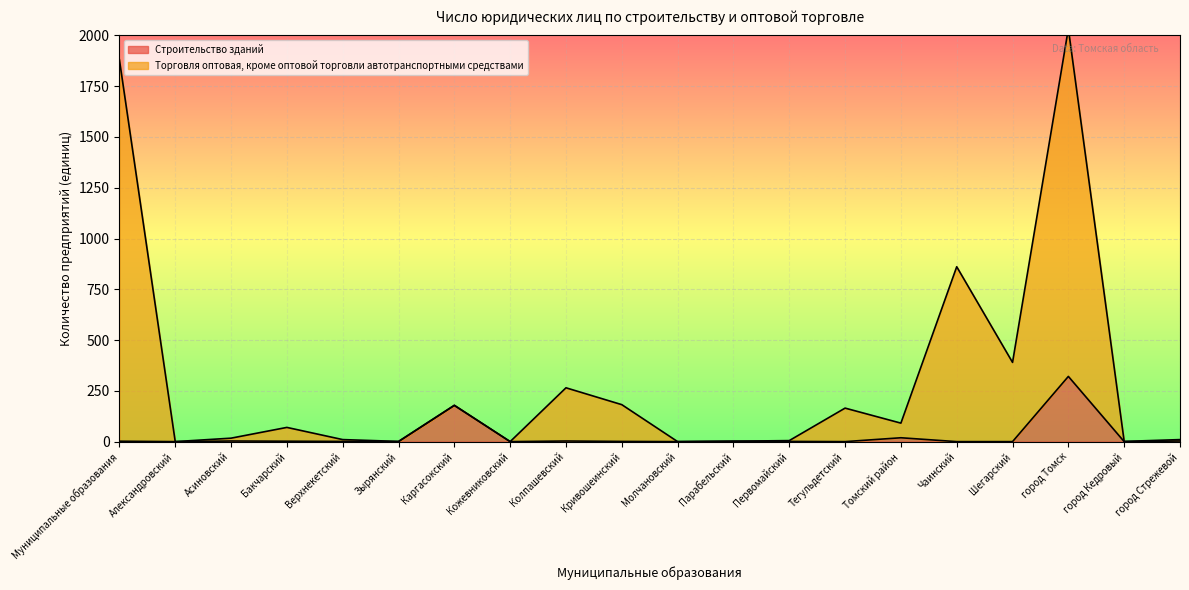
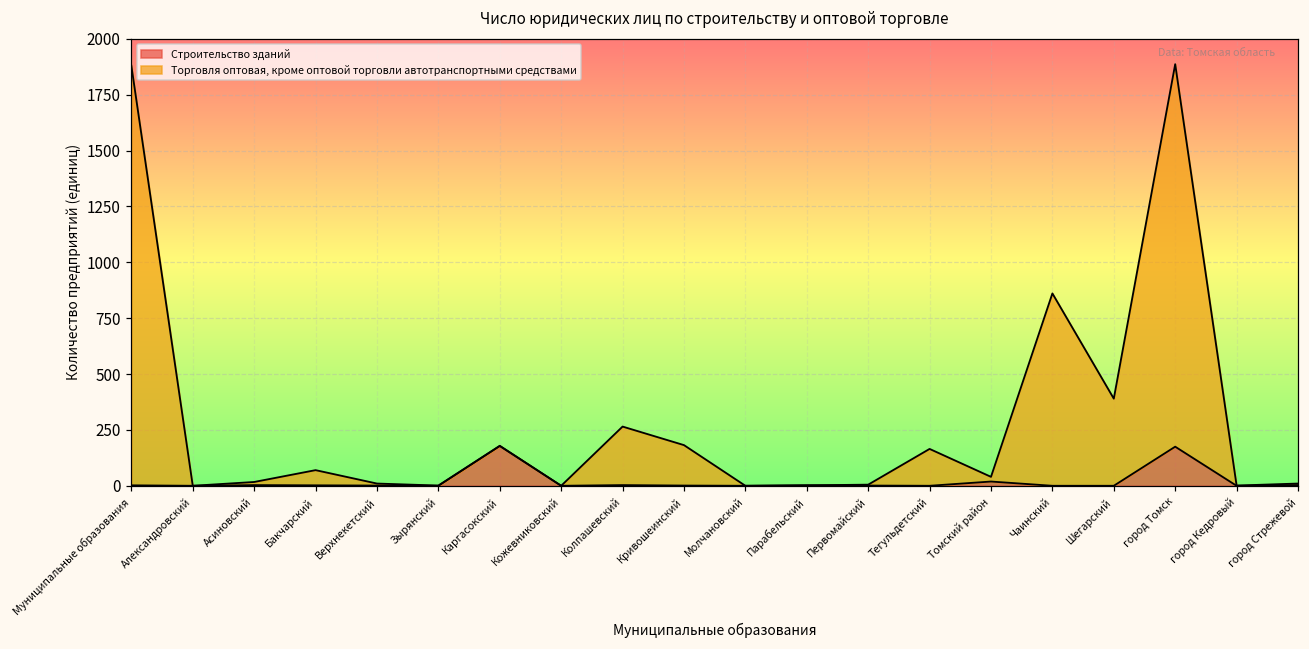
Торговля оптовая, кроме оптовой торговли автотранспортными средствами, Томский район: 70 -> 20
Строительство зданий, город Томск: 320 -> 180
